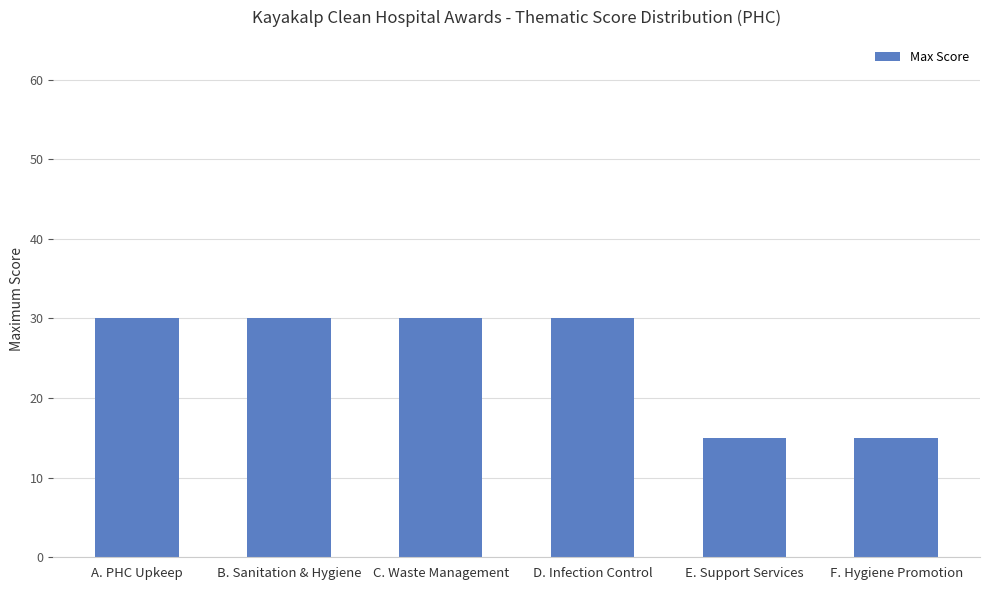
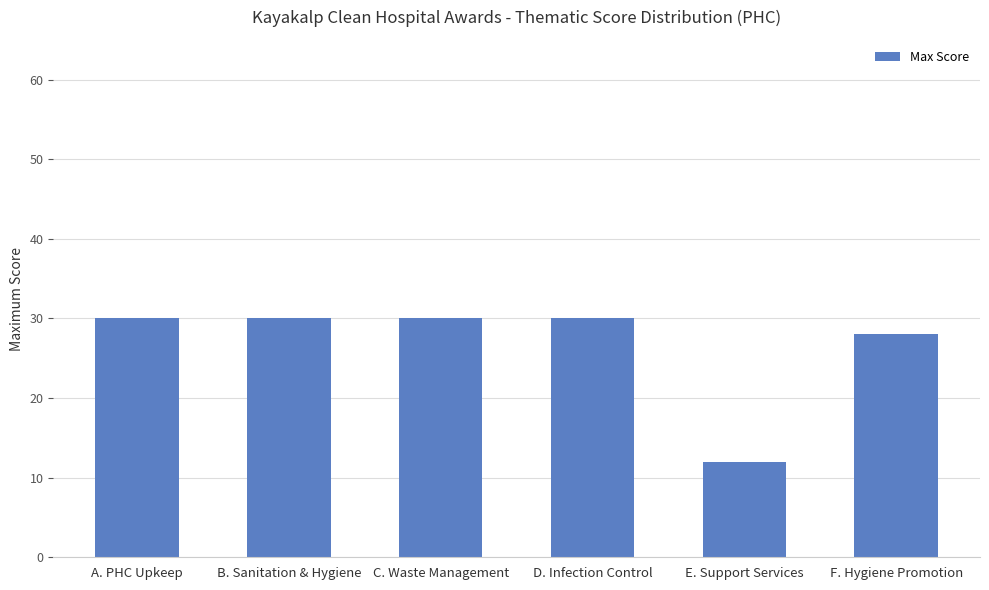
E. Support Services: 15 -> 12
F. Hygiene Promotion: 15 -> 28
